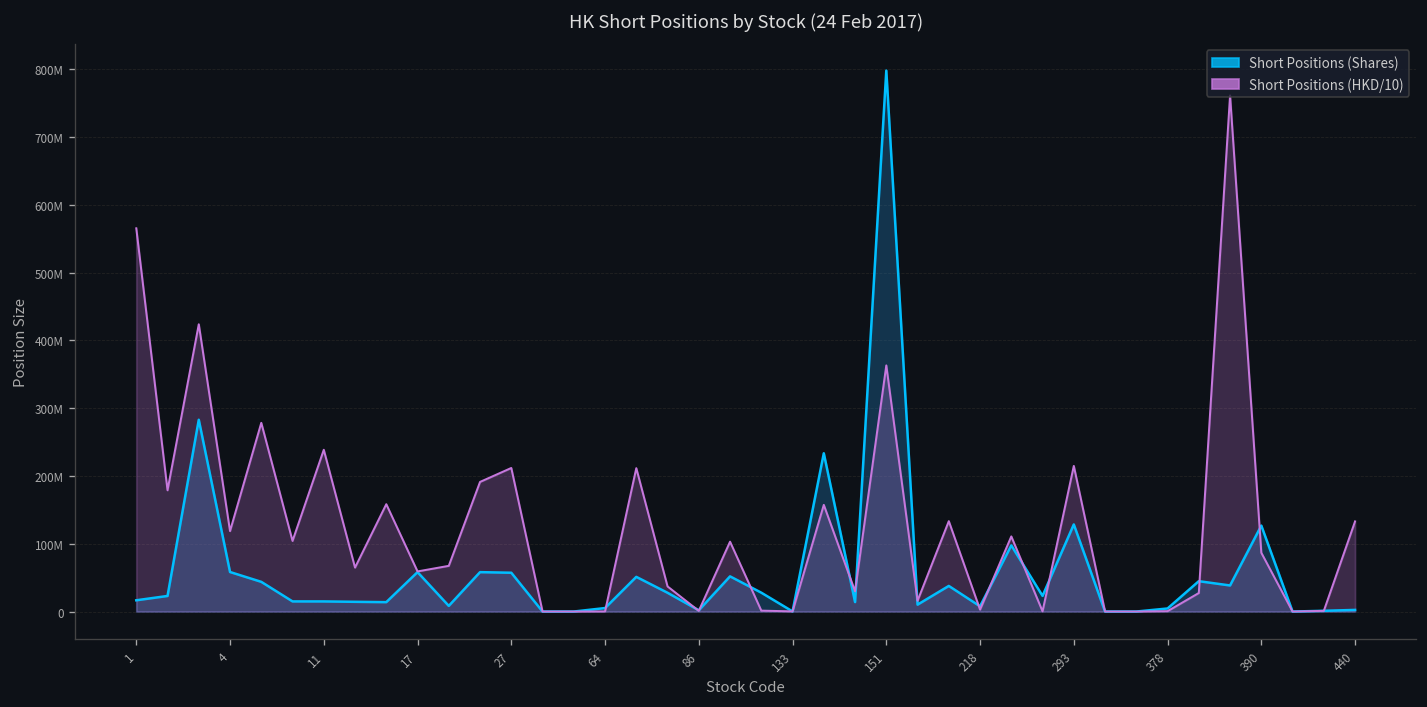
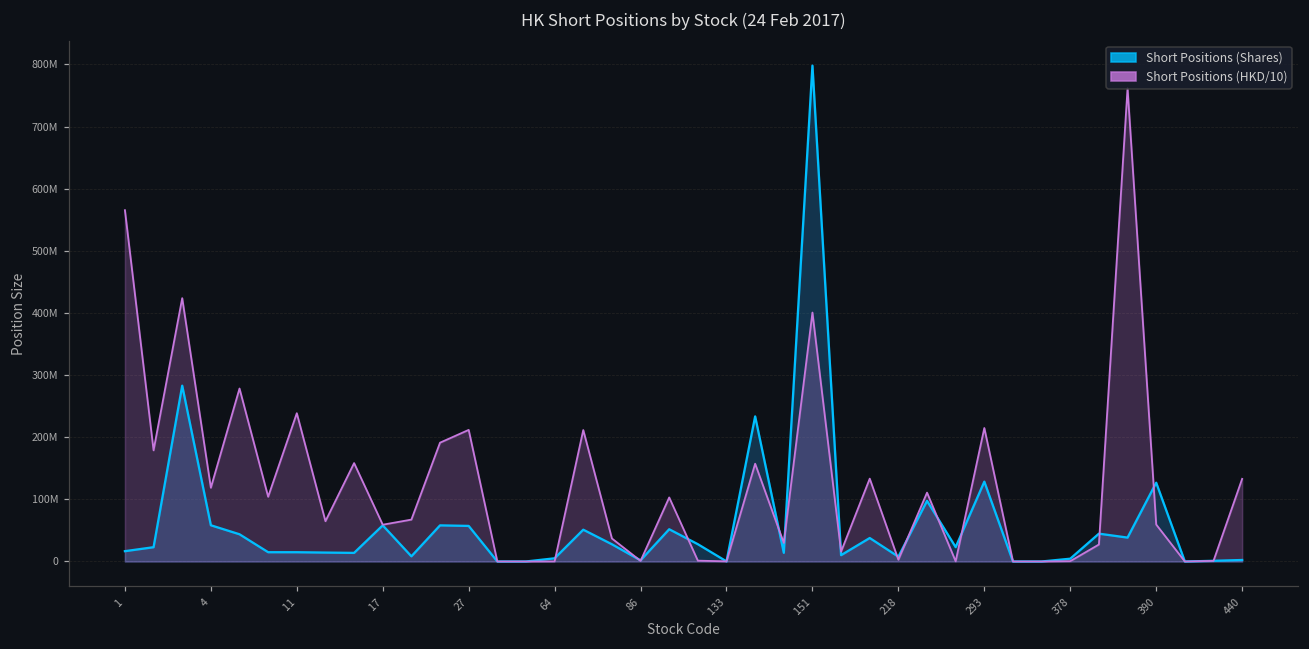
Short Positions (HKD/10), 151: 360000000 -> 400000000
Short Positions (HKD/10), 390: 90000000 -> 60000000
